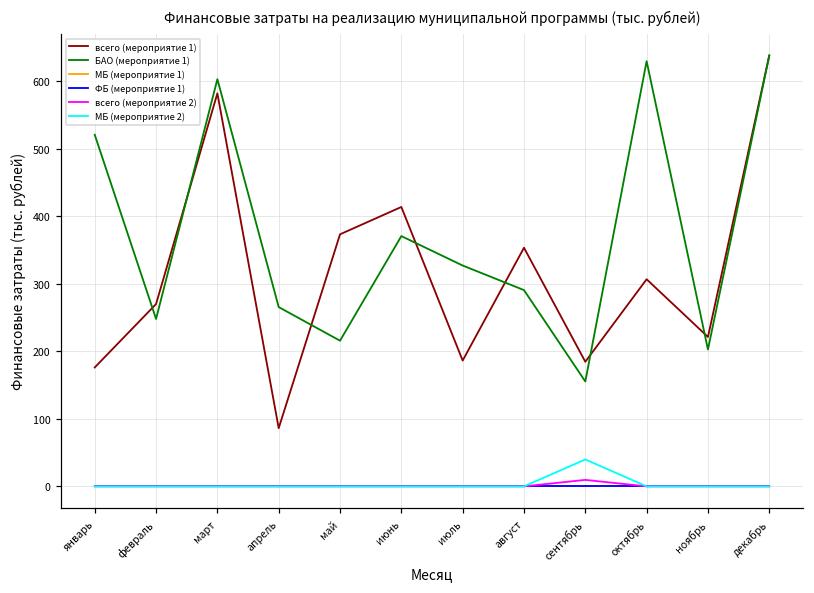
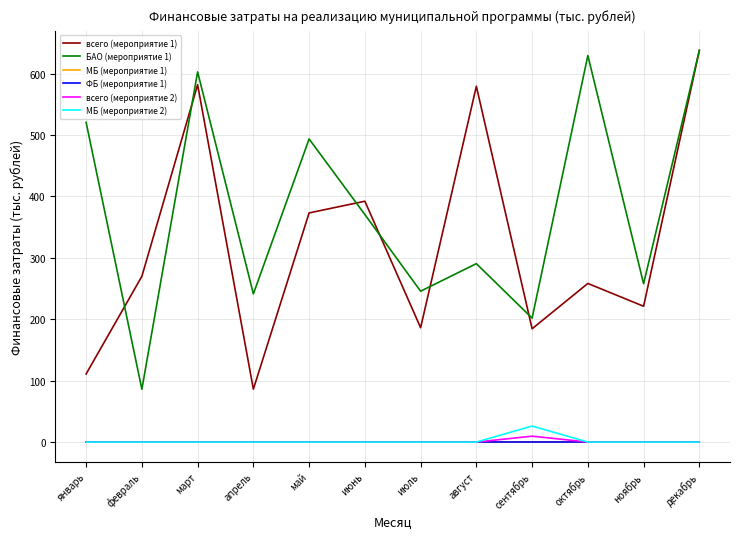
всего (мероприятие 1), январь: 180 -> 110
БАО (мероприятие 1), февраль: 250 -> 90
БАО (мероприятие 1), апрель: 270 -> 240
БАО (мероприятие 1), май: 220 -> 490
всего (мероприятие 1), июнь: 410 -> 390
БАО (мероприятие 1), июль: 330 -> 250
всего (мероприятие 1), август: 350 -> 580
БАО (мероприятие 1), сентябрь: 160 -> 200
МБ (мероприятие 2), сентябрь: 40 -> 30
всего (мероприятие 1), октябрь: 310 -> 260
БАО (мероприятие 1), ноябрь: 200 -> 260
